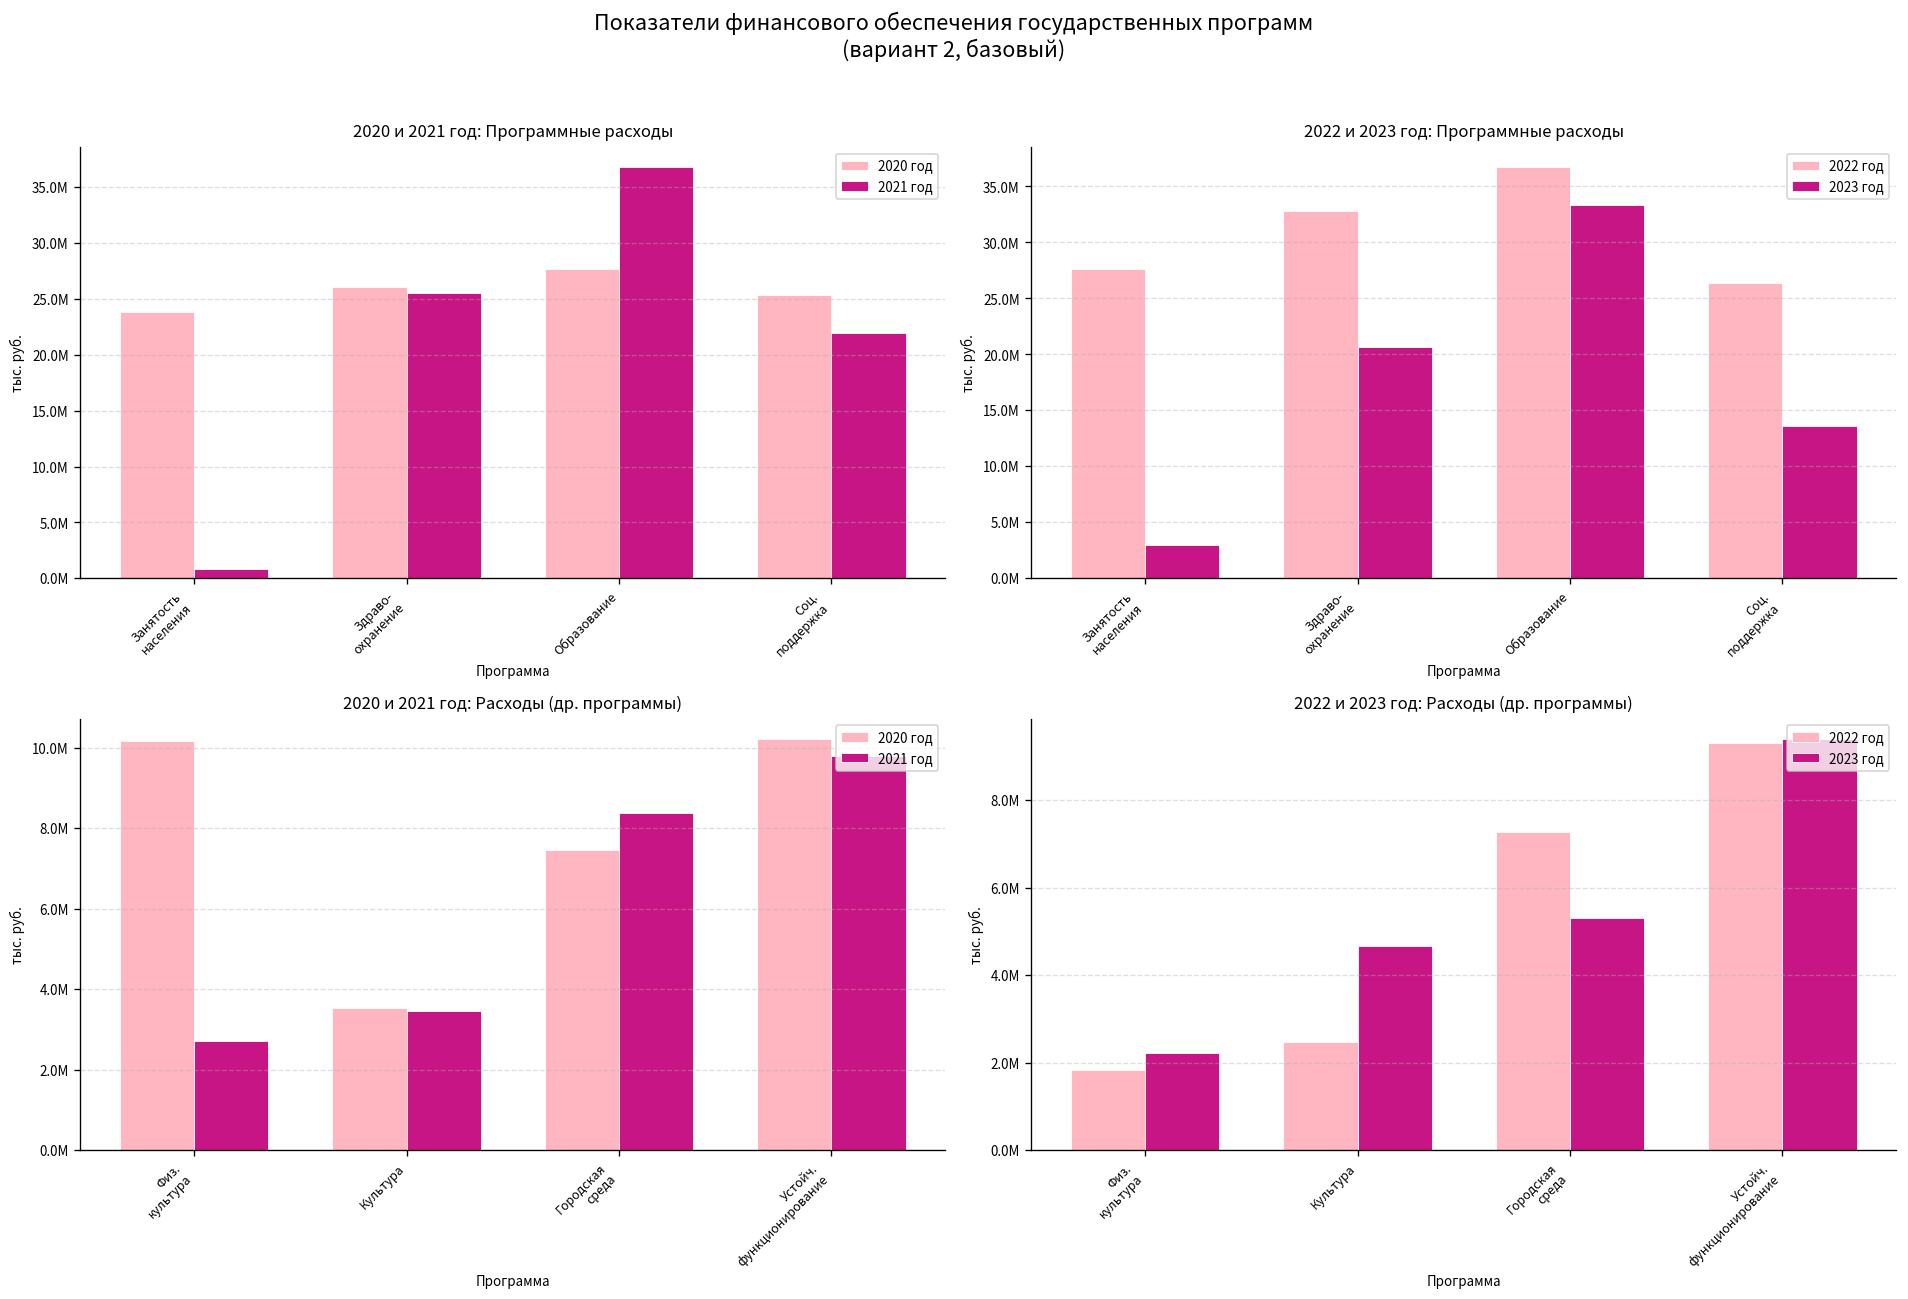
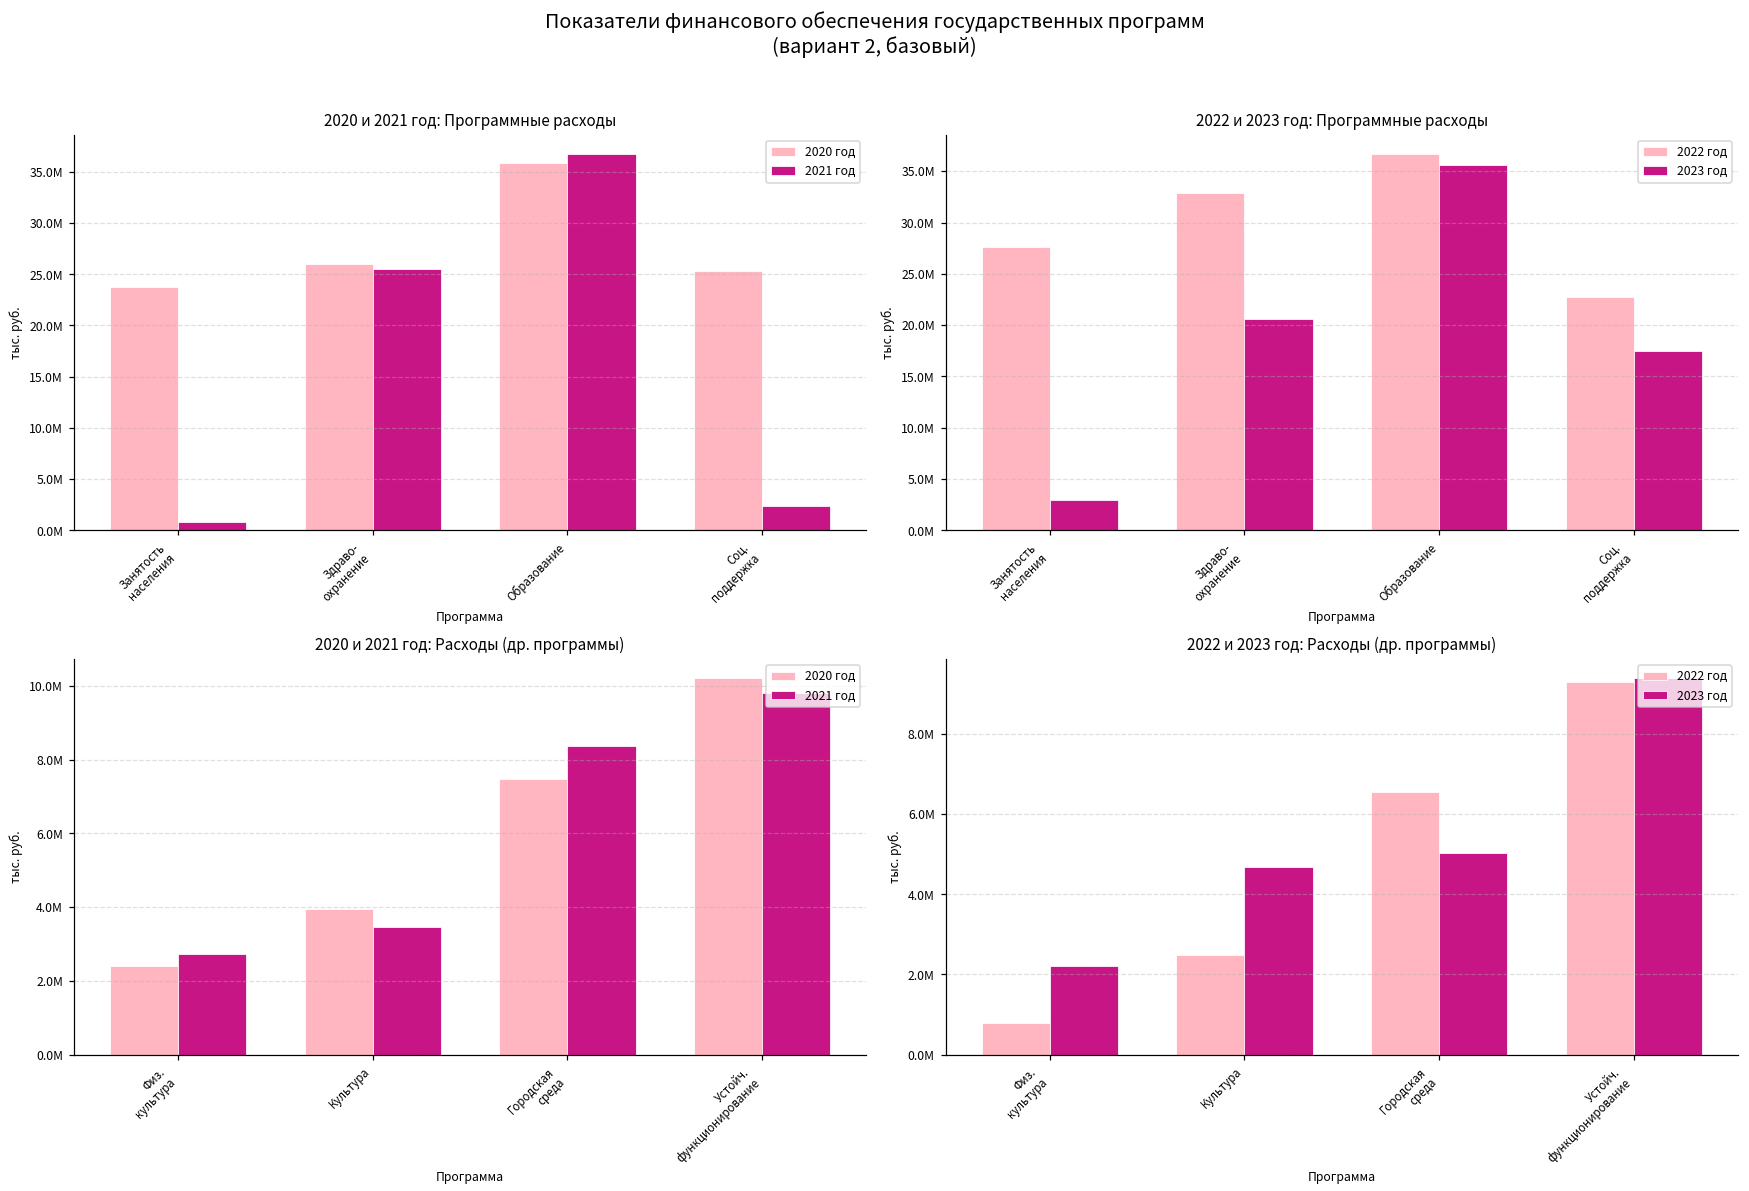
2020 и 2021 год: Программные расходы, 2020 год, Образование: 28000000 -> 36000000
2020 и 2021 год: Программные расходы, 2021 год, Соц. поддержка: 22000000 -> 2000000
2022 и 2023 год: Программные расходы, 2023 год, Образование: 33000000 -> 36000000
2022 и 2023 год: Программные расходы, 2022 год, Соц. поддержка: 26000000 -> 23000000
2022 и 2023 год: Программные расходы, 2023 год, Соц. поддержка: 14000000 -> 18000000
2020 и 2021 год: Расходы (др. программы), 2020 год, Физ. культура: 10200000 -> 2400000
2020 и 2021 год: Расходы (др. программы), 2020 год, Культура: 3500000 -> 4000000
2022 и 2023 год: Расходы (др. программы), 2022 год, Физ. культура: 1800000 -> 800000
2022 и 2023 год: Расходы (др. программы), 2022 год, Городская среда: 7300000 -> 6500000
2022 и 2023 год: Расходы (др. программы), 2023 год, Городская среда: 5300000 -> 5000000
